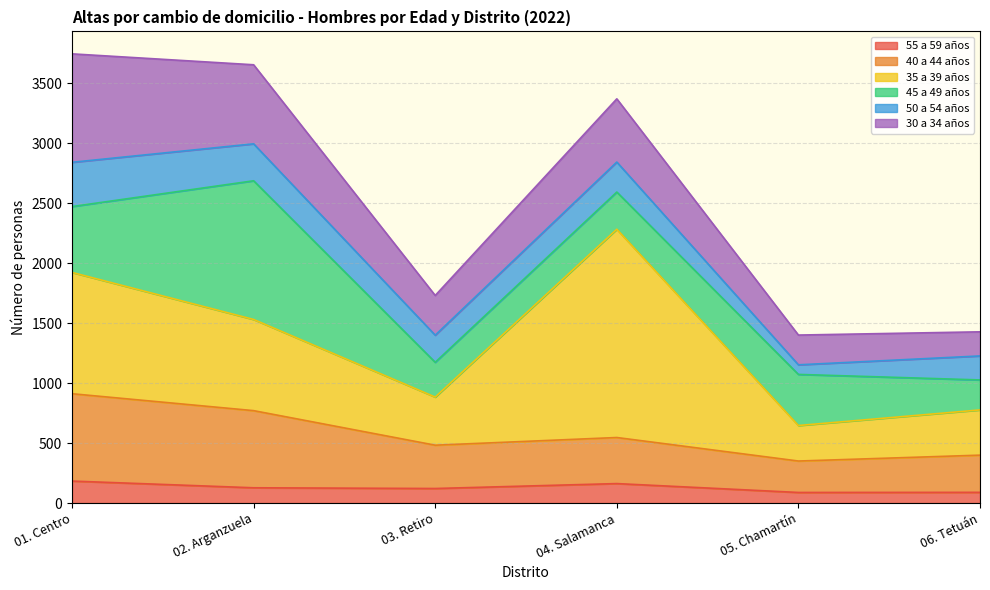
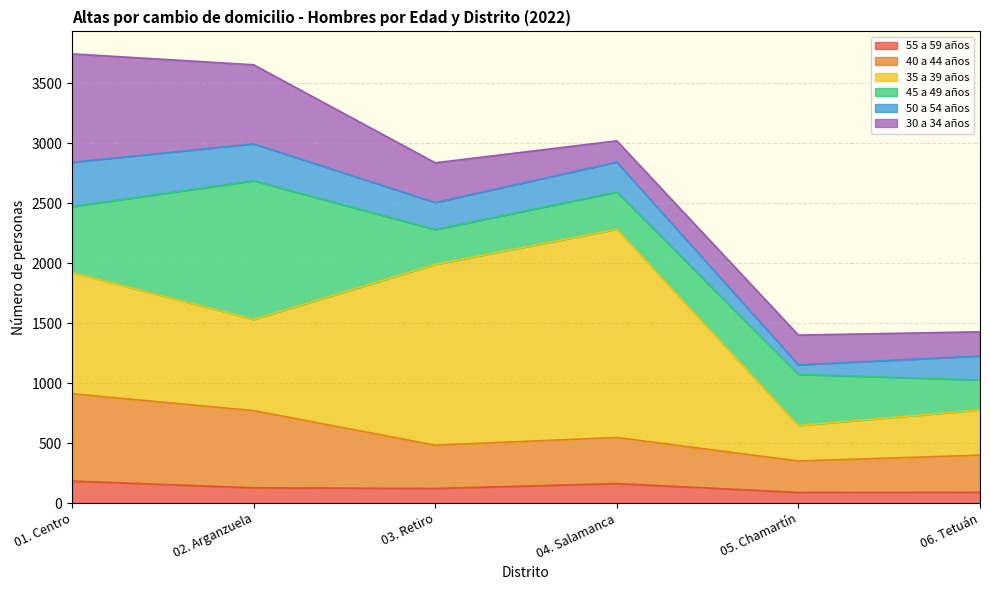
35 a 39 años, 03. Retiro: 400 -> 1510
30 a 34 años, 04. Salamanca: 530 -> 180
